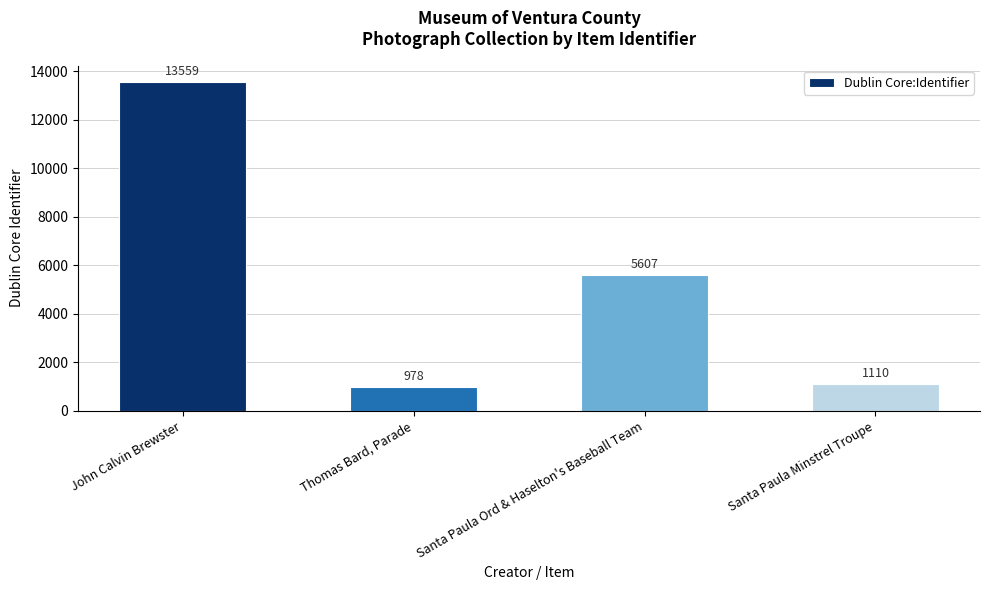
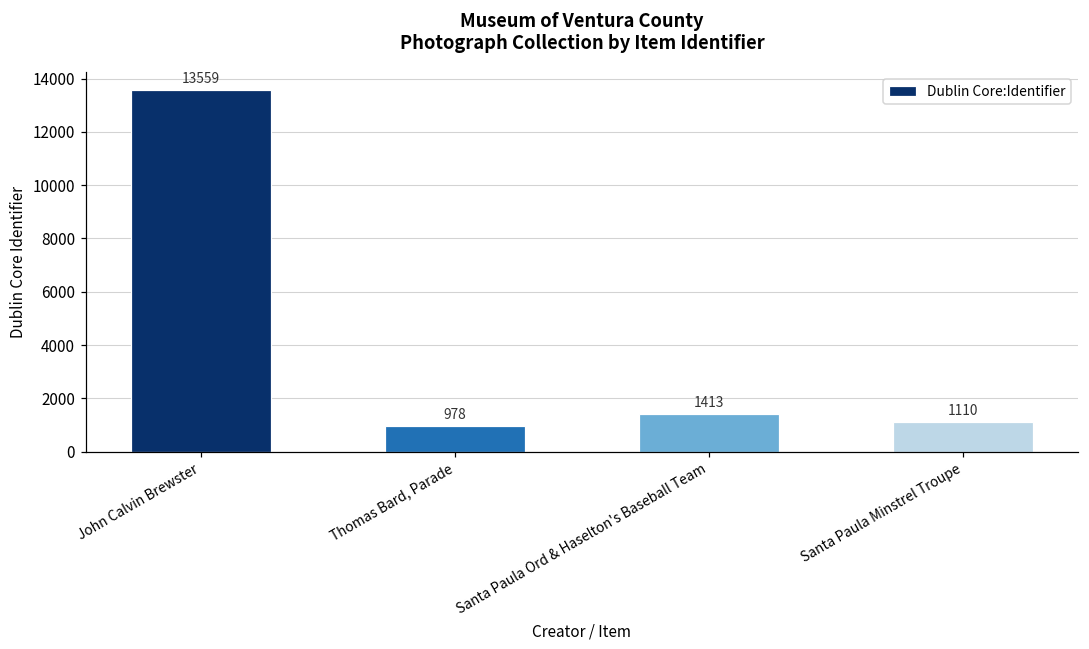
Santa Paula Ord & Haselton's Baseball Team: 5607 -> 1413
